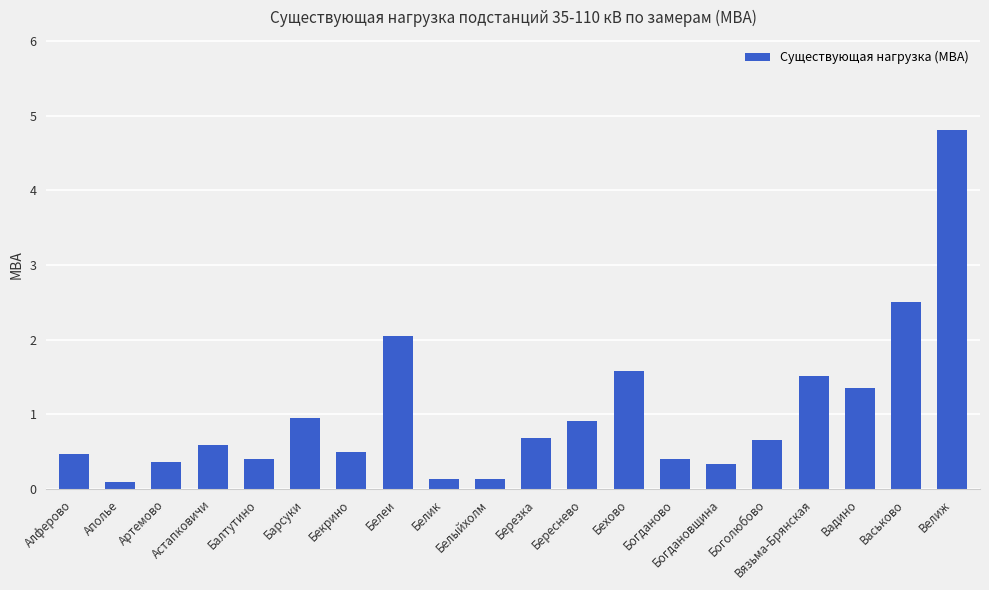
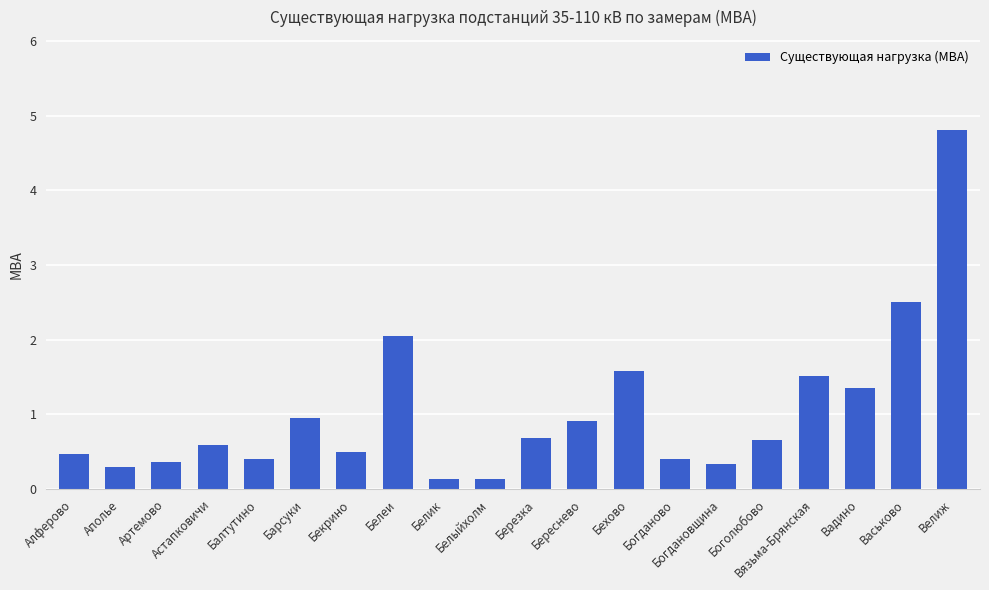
Аполье: 0.1 -> 0.3
